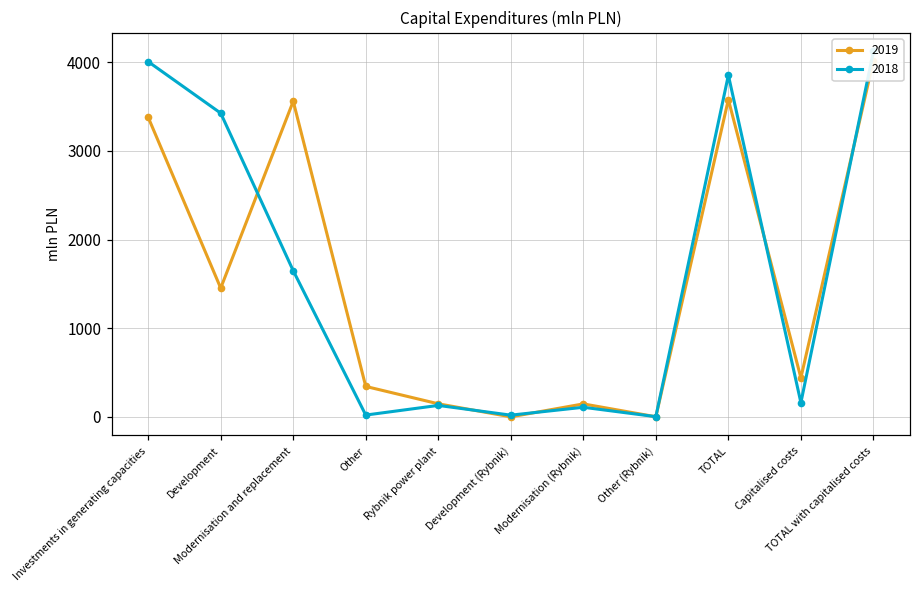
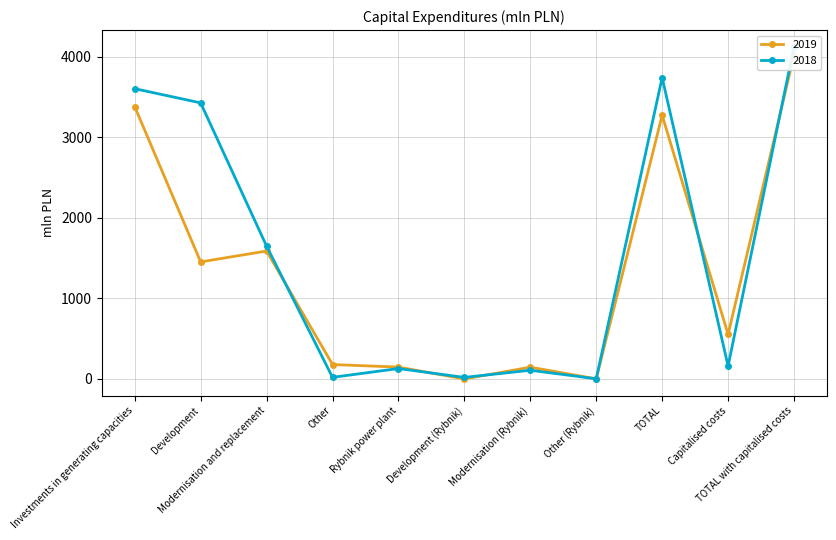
2018, Investments in generating capacities: 4000 -> 3600
2019, Modernisation and replacement: 3600 -> 1600
2019, Other: 300 -> 200
2019, TOTAL: 3600 -> 3300
2018, TOTAL: 3900 -> 3700
2019, Capitalised costs: 400 -> 600
